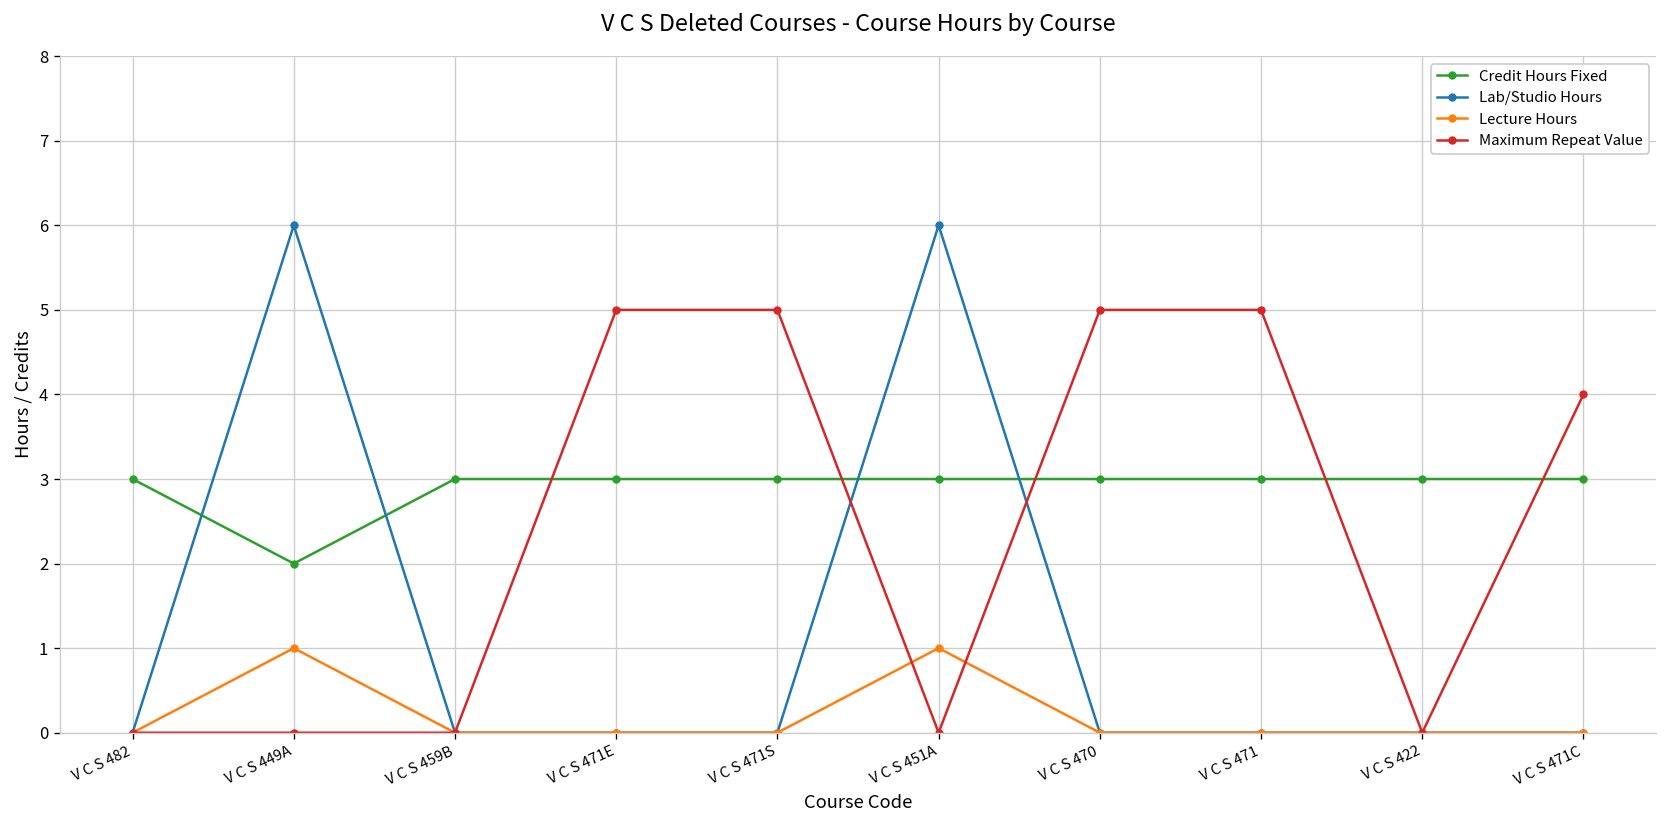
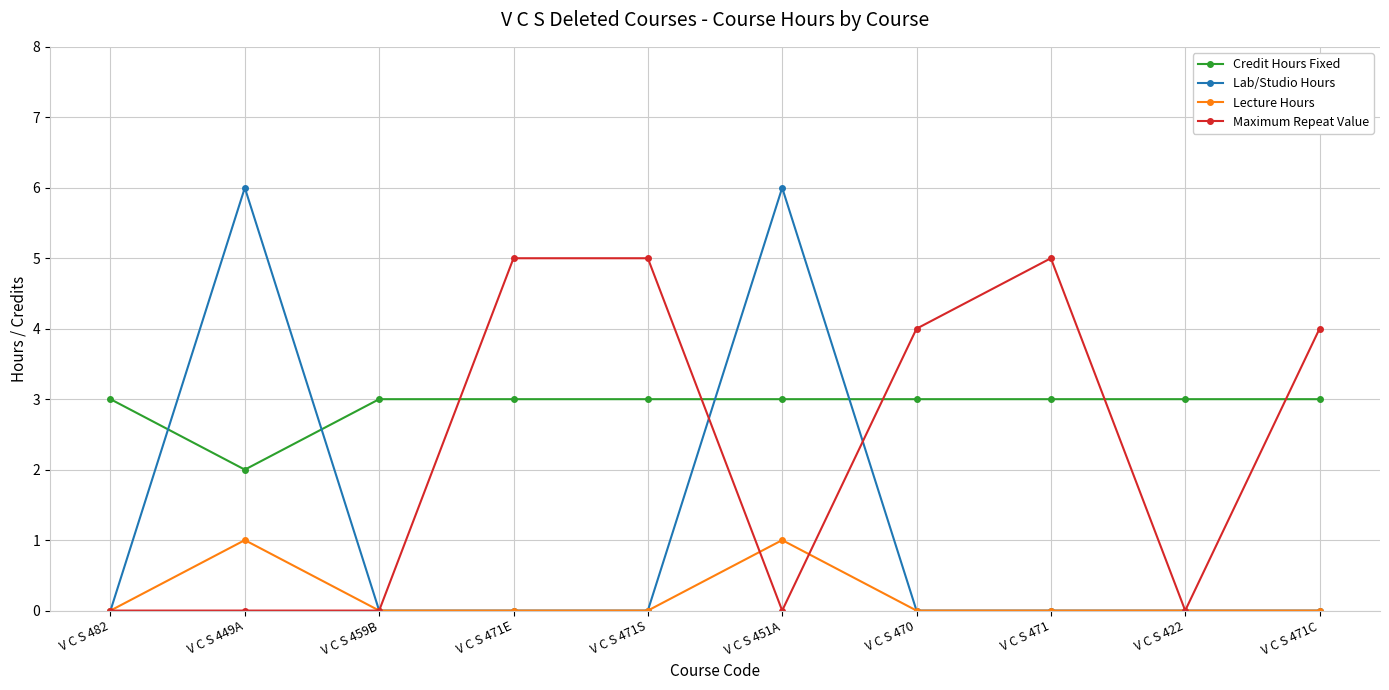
Maximum Repeat Value, V C S 470: 5 -> 4
